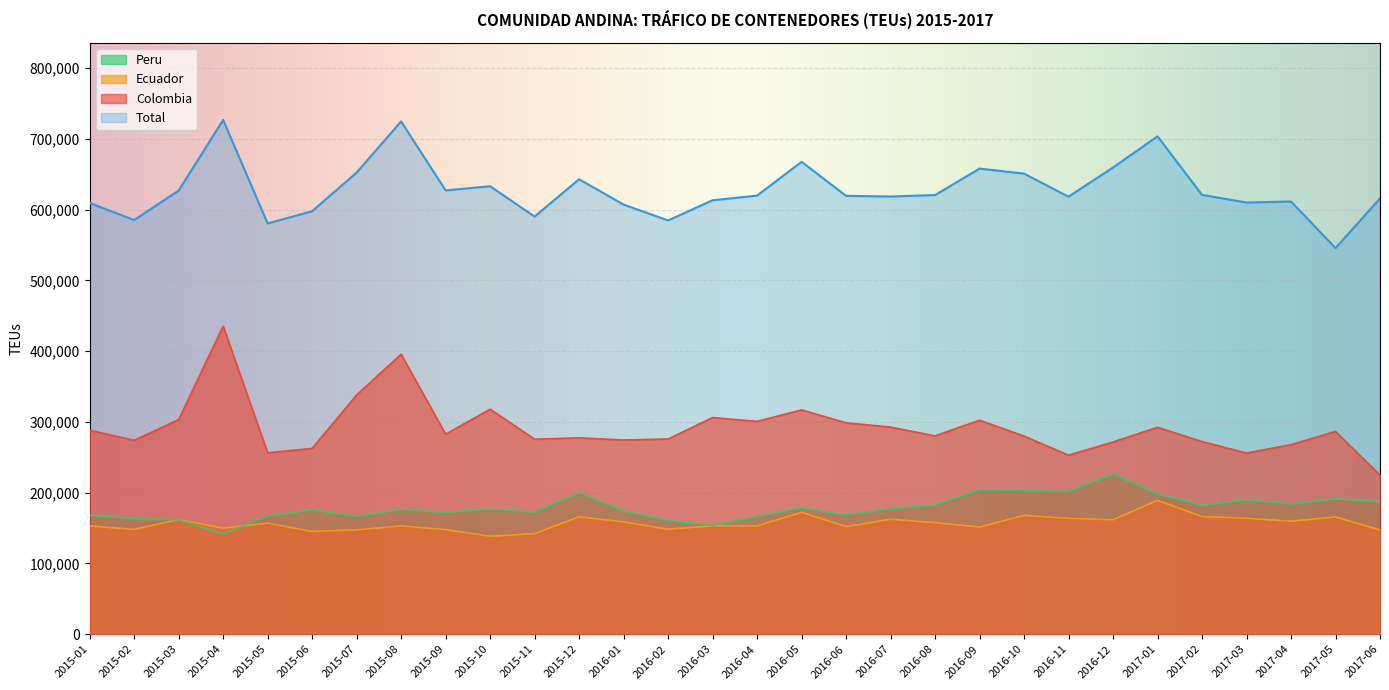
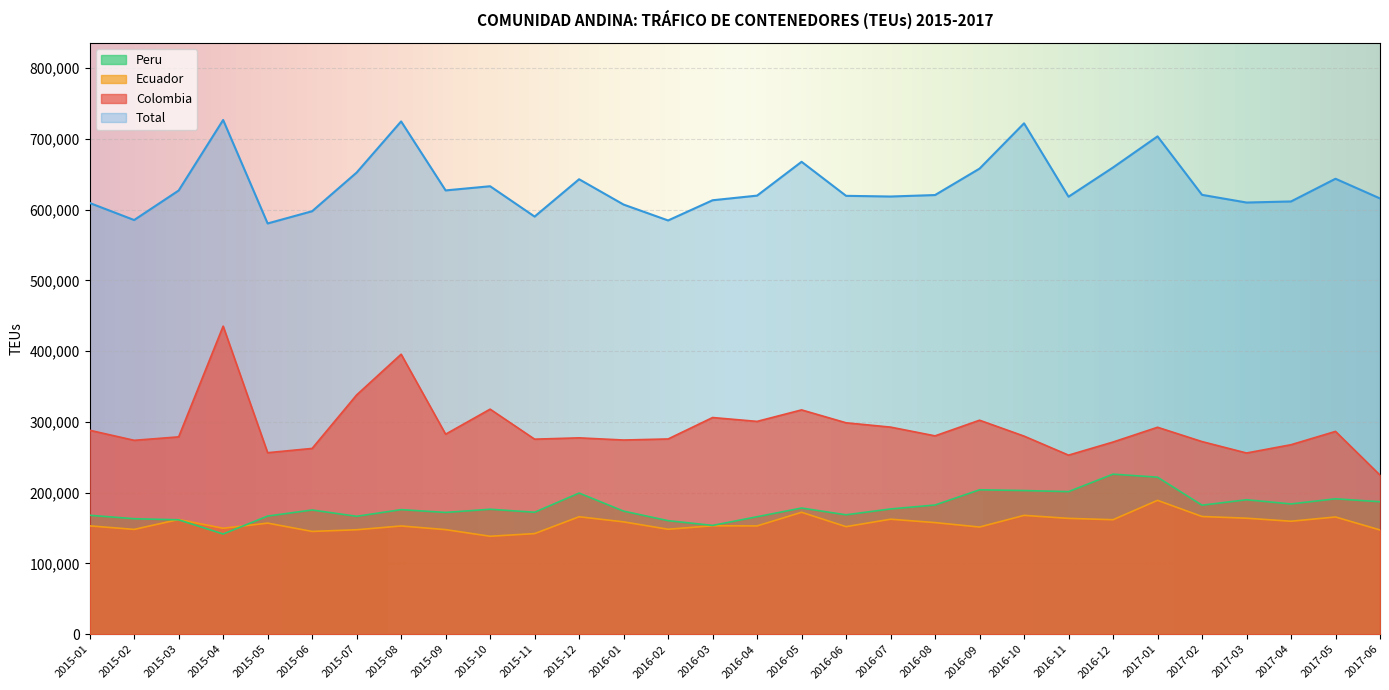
Colombia, 2015-03: 300,000 -> 280,000
Total, 2016-10: 650,000 -> 720,000
Peru, 2017-01: 200,000 -> 220,000
Total, 2017-05: 550,000 -> 640,000
